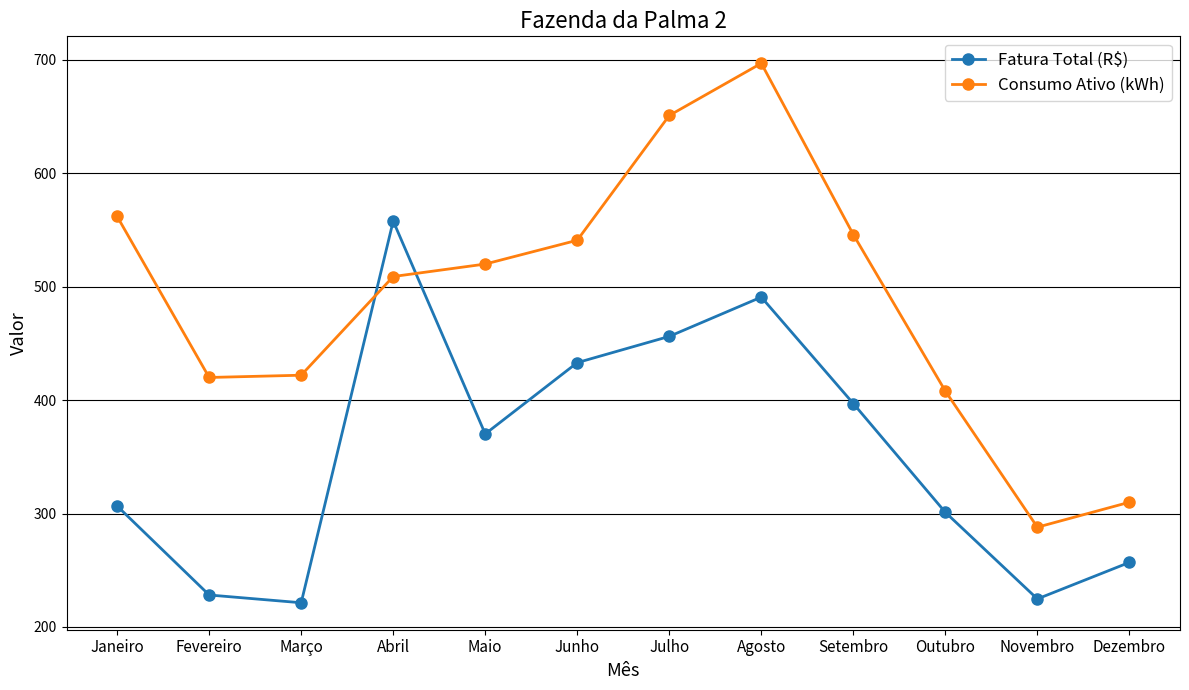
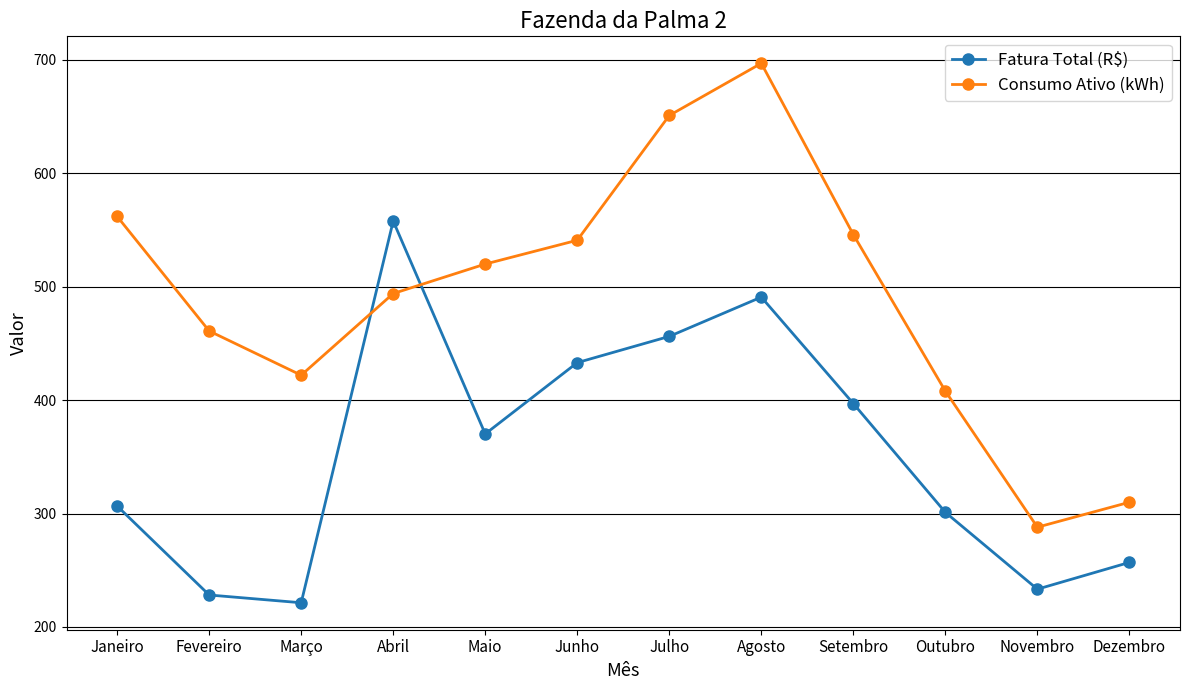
Consumo Ativo (kWh), Fevereiro: 420 -> 461
Consumo Ativo (kWh), Abril: 509 -> 494
Fatura Total (R$), Novembro: 225 -> 233
